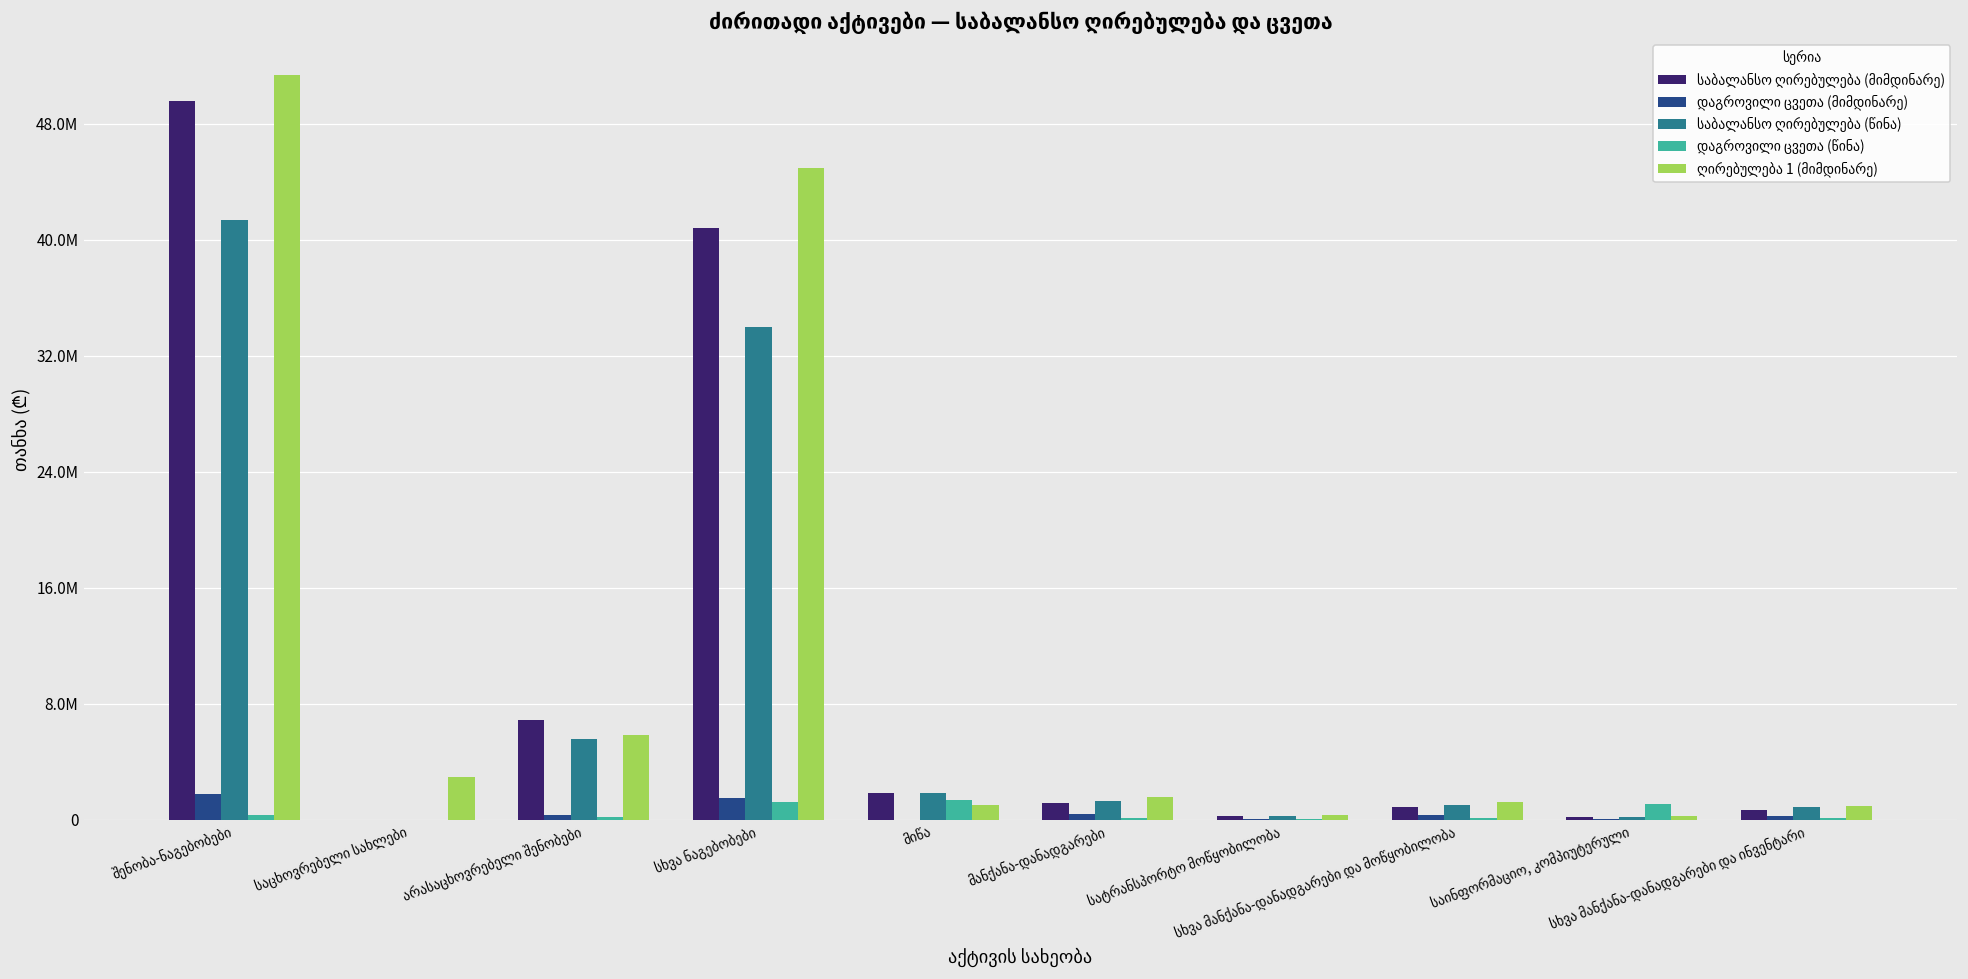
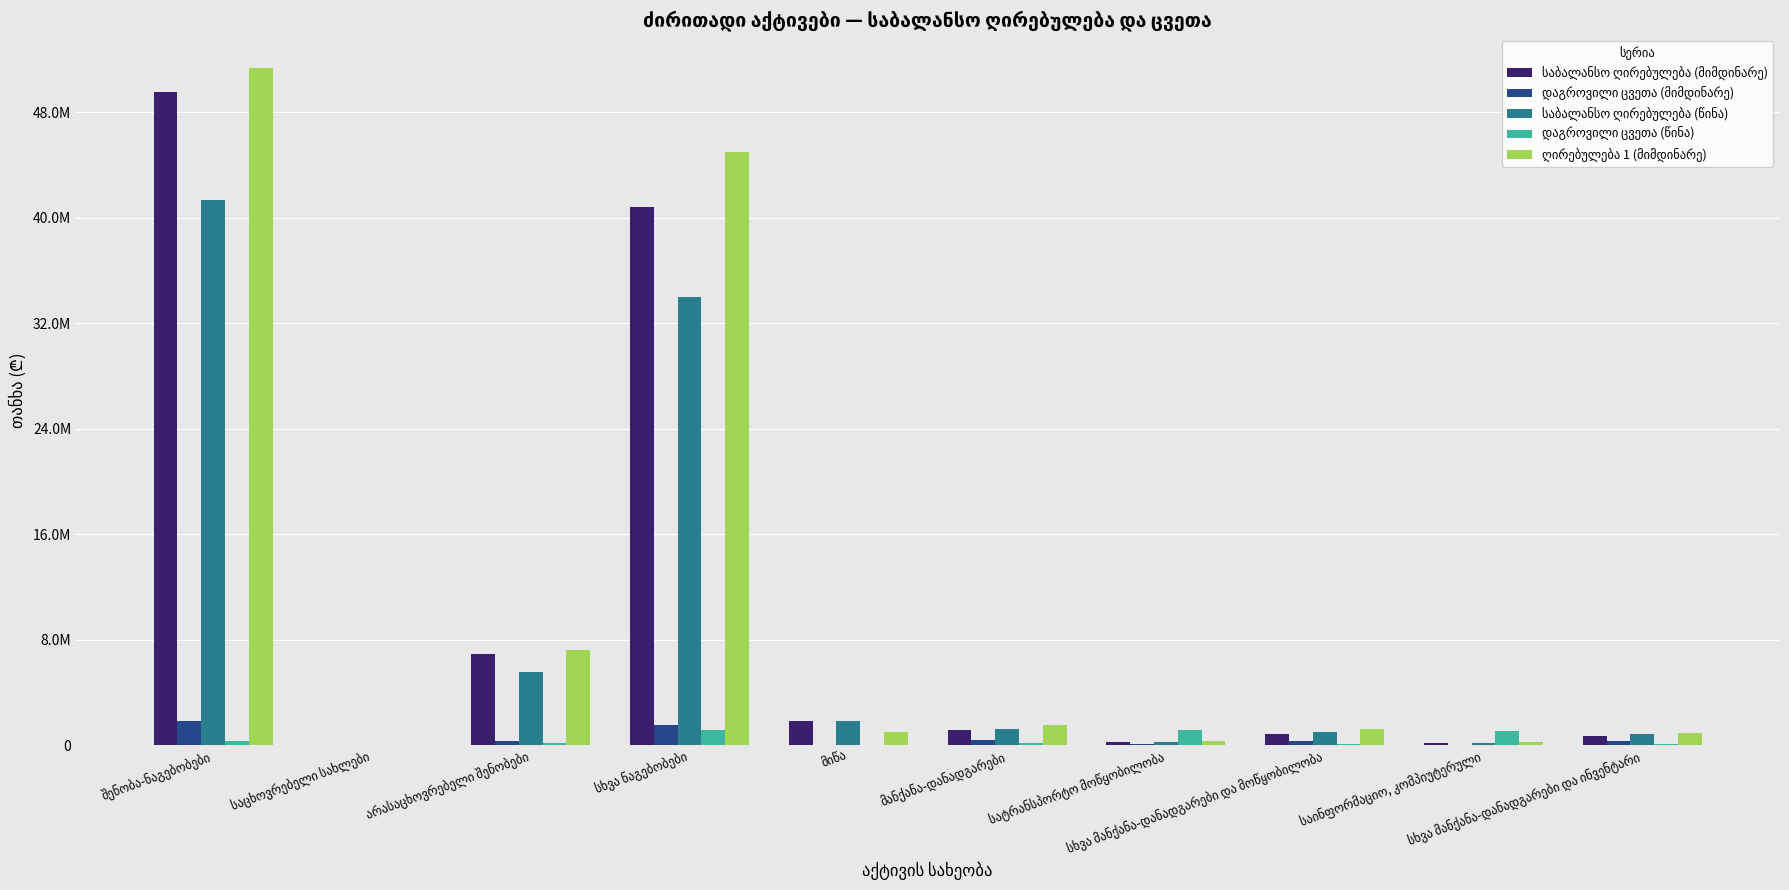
ღირებულება 1 (მიმდინარე), საცხოვრებელი სახლები: 2900000 -> 0
ღირებულება 1 (მიმდინარე), არასაცხოვრებელი შენობები: 5800000 -> 7200000
დაგროვილი ცვეთა (წინა), მიწა: 1300000 -> 0
დაგროვილი ცვეთა (წინა), სატრანსპორტო მოწყობილობა: 0 -> 1200000
